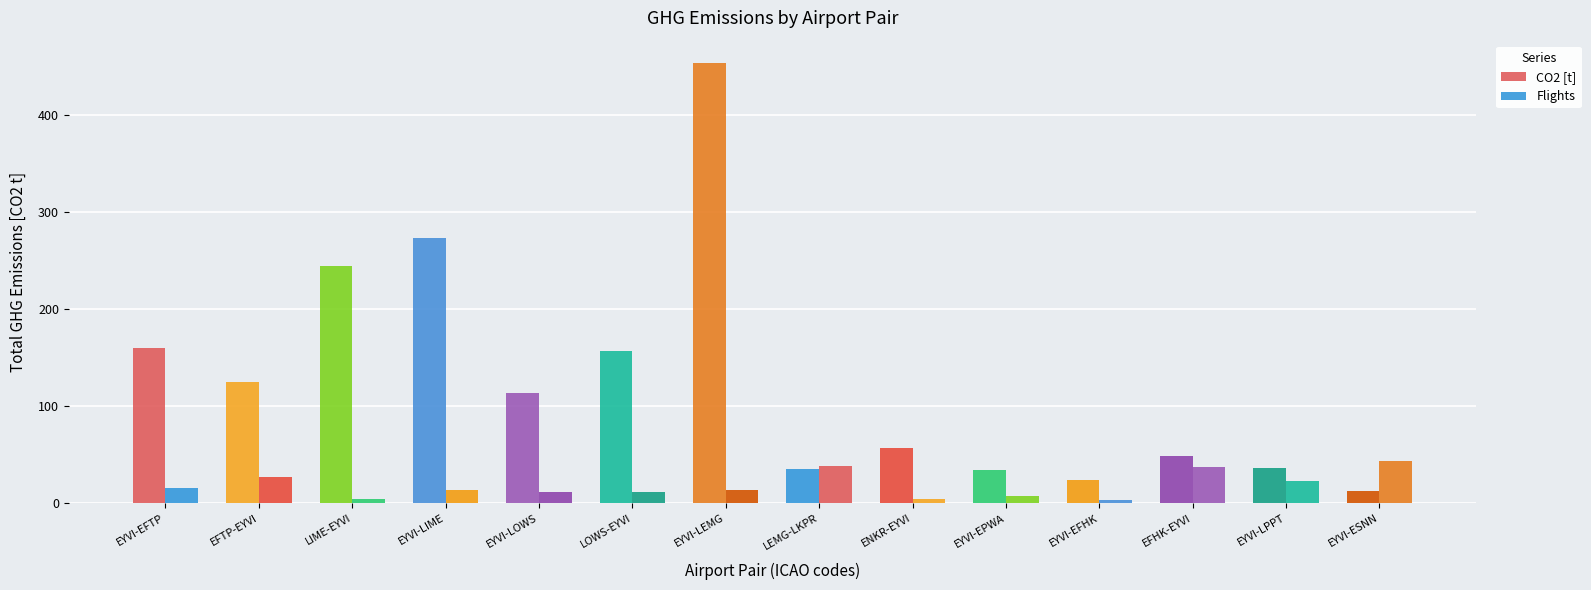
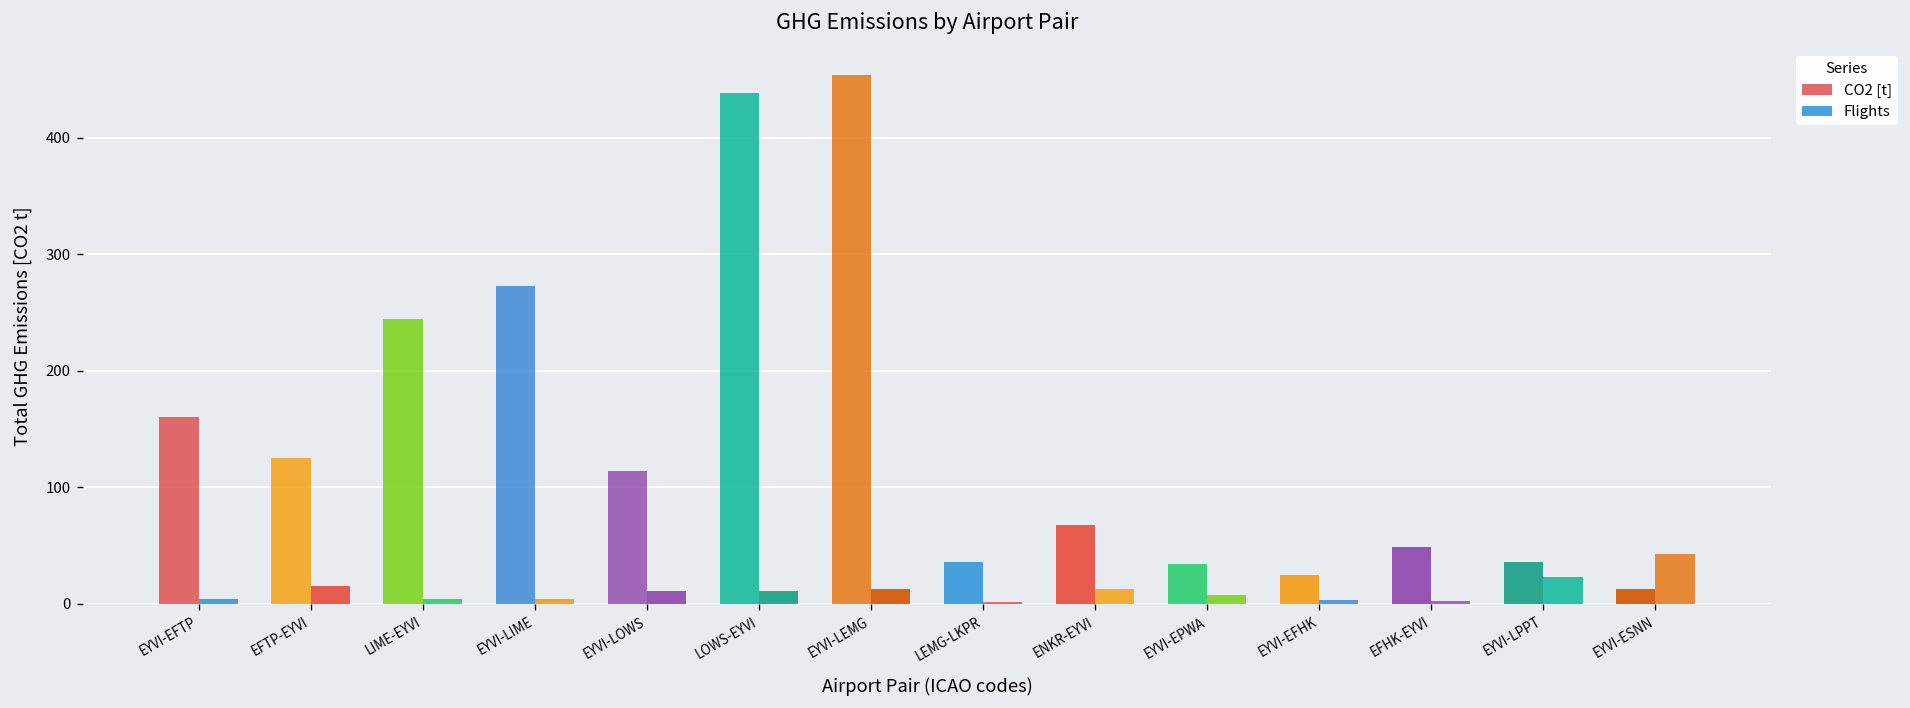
Flights, EYVI-EFTP: 20 -> 0
Flights, EFTP-EYVI: 30 -> 20
Flights, EYVI-LIME: 10 -> 0
CO2 [t], LOWS-EYVI: 160 -> 440
Flights, LEMG-LKPR: 40 -> 0
CO2 [t], ENKR-EYVI: 60 -> 70
Flights, ENKR-EYVI: 0 -> 10
Flights, EFHK-EYVI: 40 -> 0
